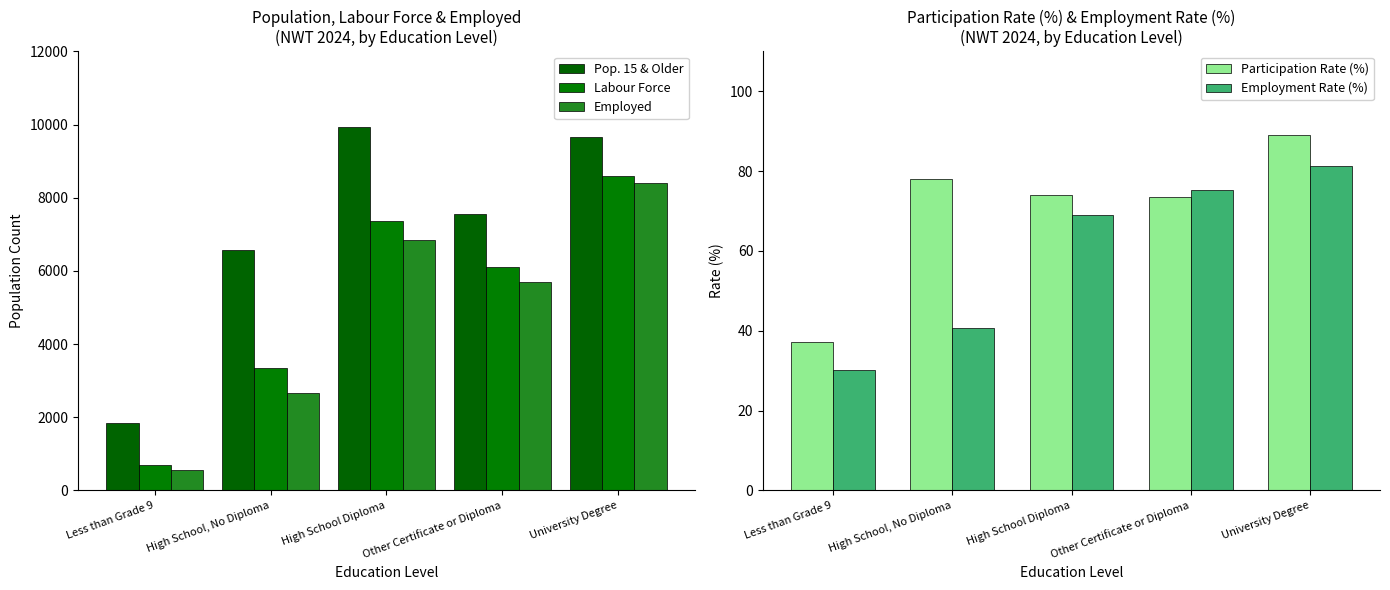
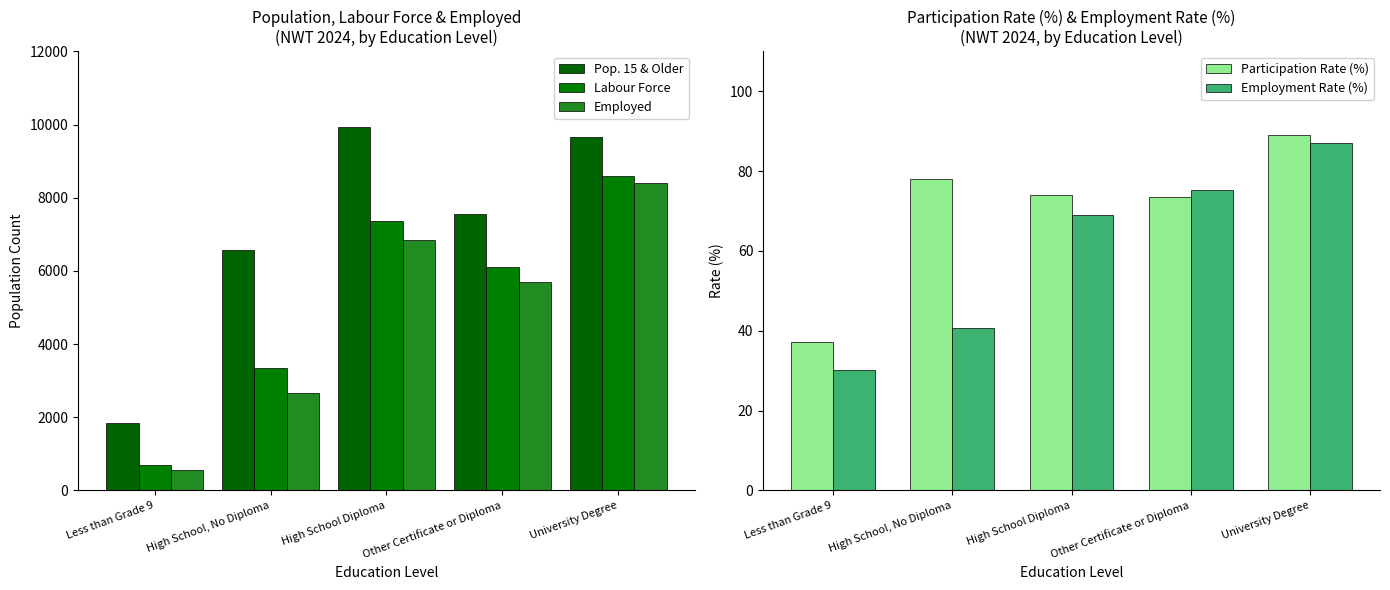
Participation Rate (%) & Employment Rate (%) (NWT 2024, by Education Level), Employment Rate (%), University Degree: 81 -> 87
